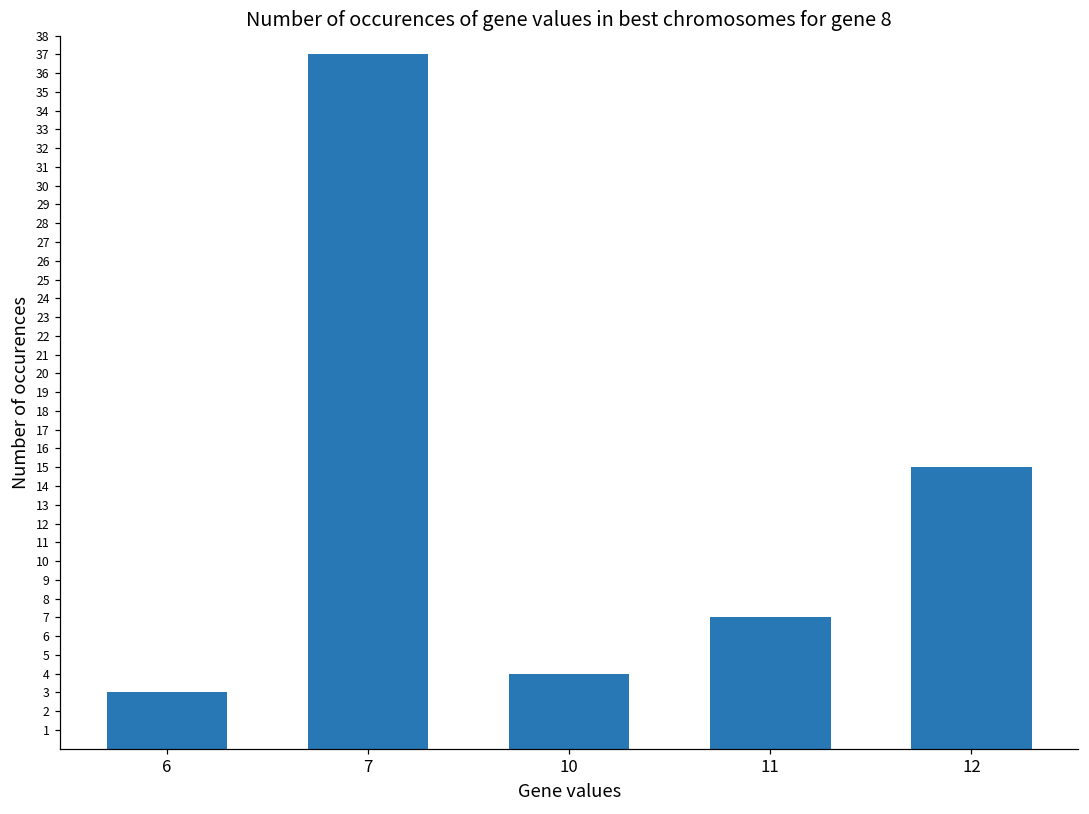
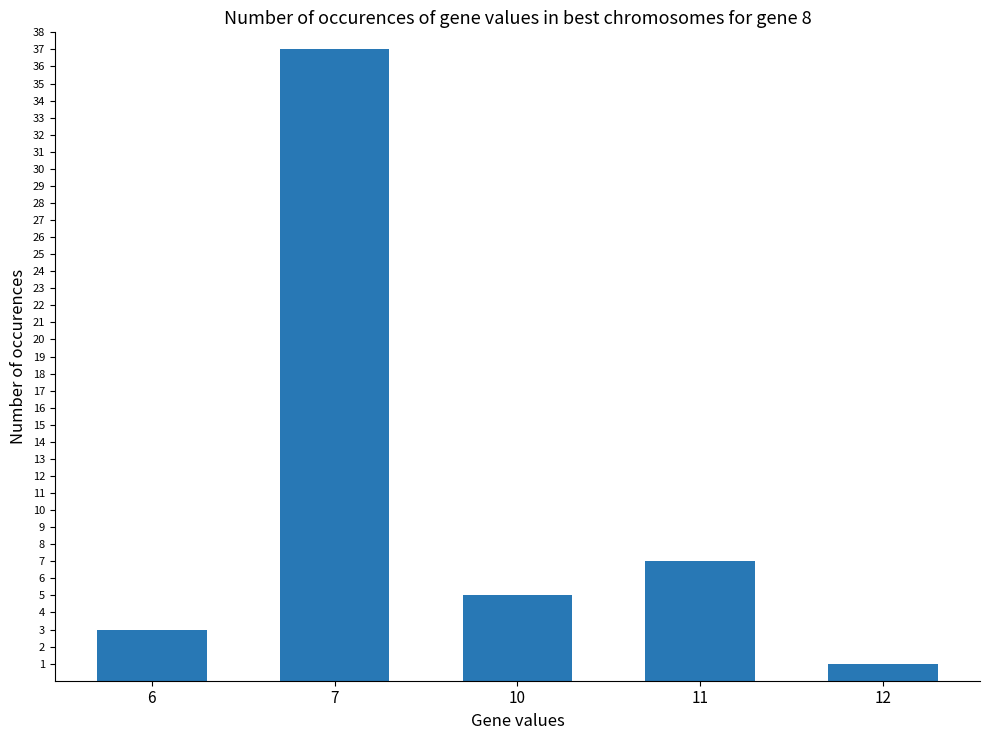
10: 4 -> 5
12: 15 -> 1
